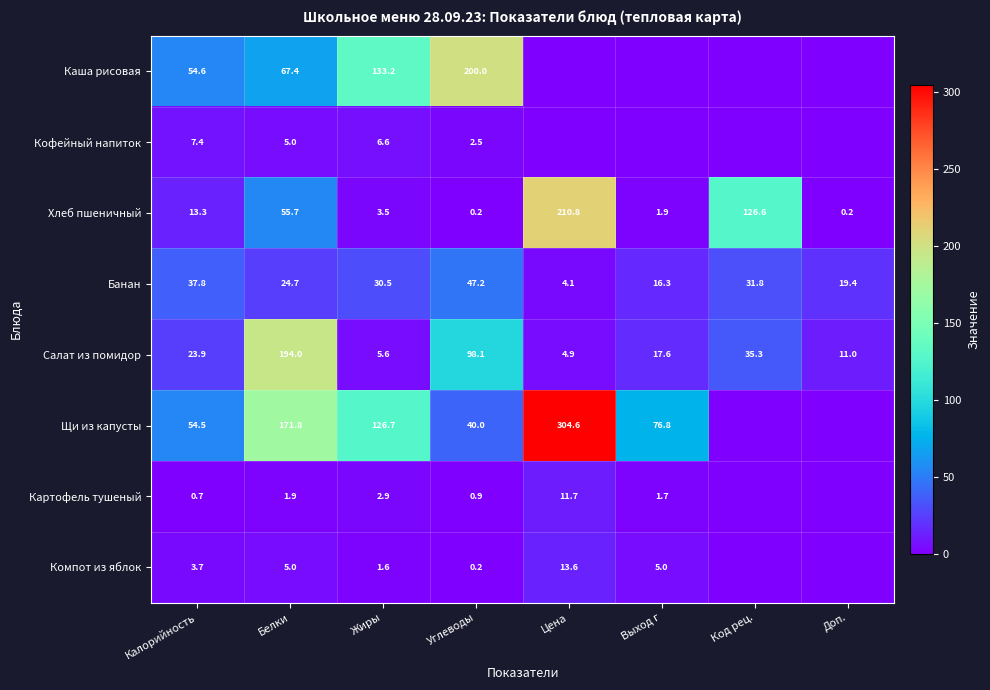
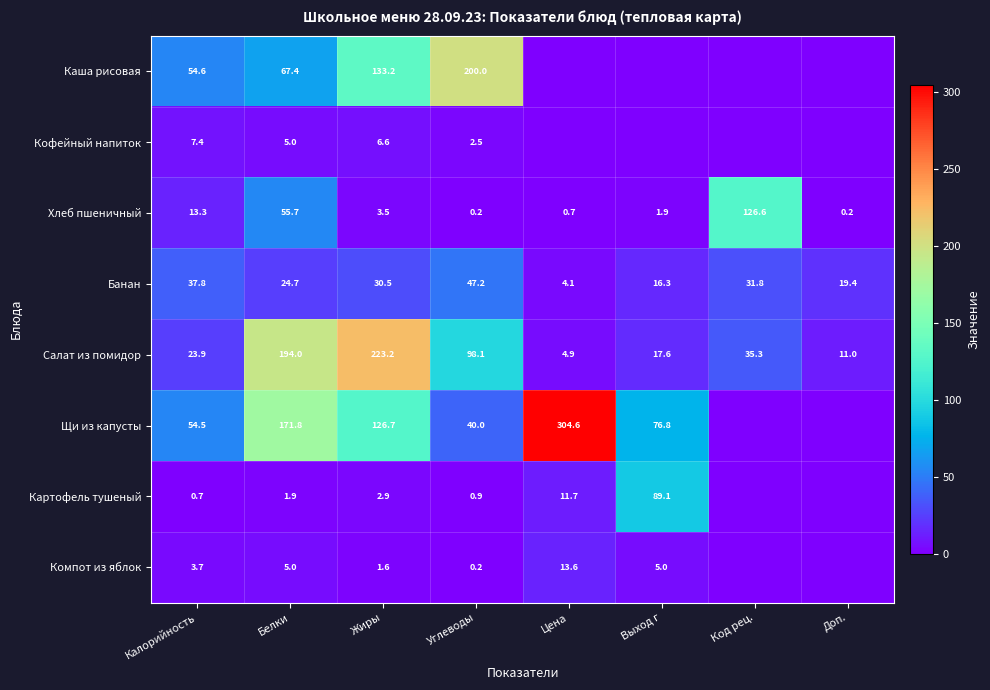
Хлеб пшеничный, Цена: 210.8 -> 0.7
Салат из помидор, Жиры: 5.6 -> 223.2
Картофель тушеный, Выход г: 1.7 -> 89.1
